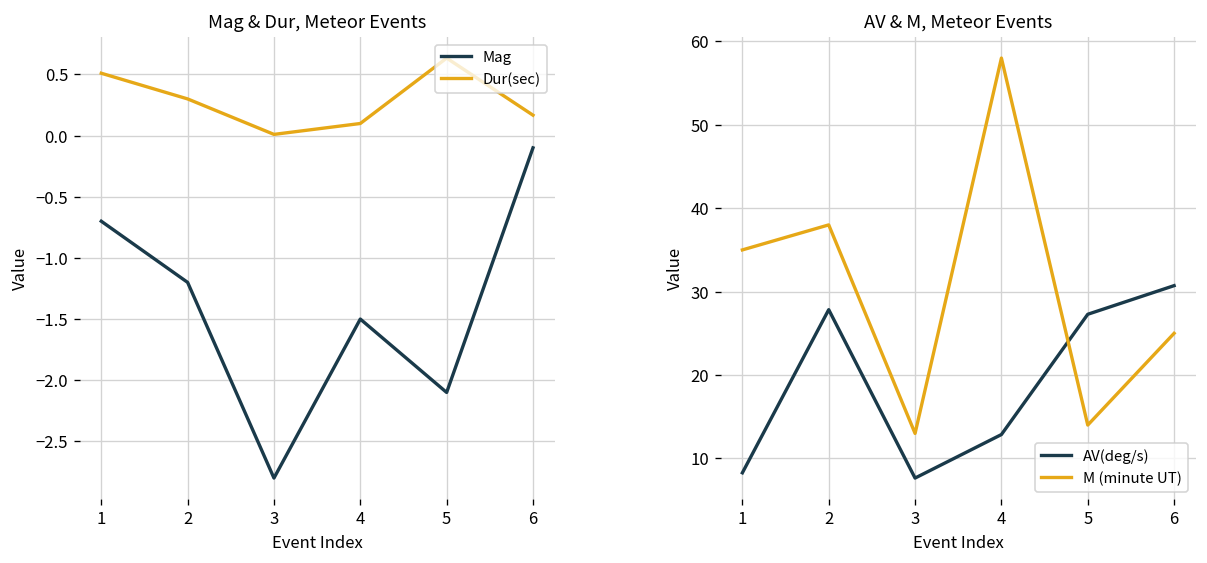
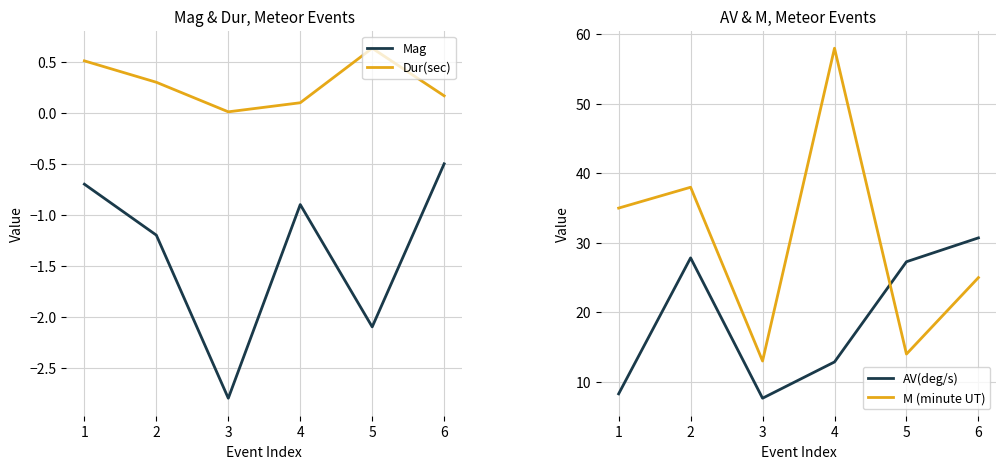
Mag & Dur, Meteor Events, Mag, 4: -1.5 -> -0.9
Mag & Dur, Meteor Events, Mag, 6: -0.1 -> -0.5
